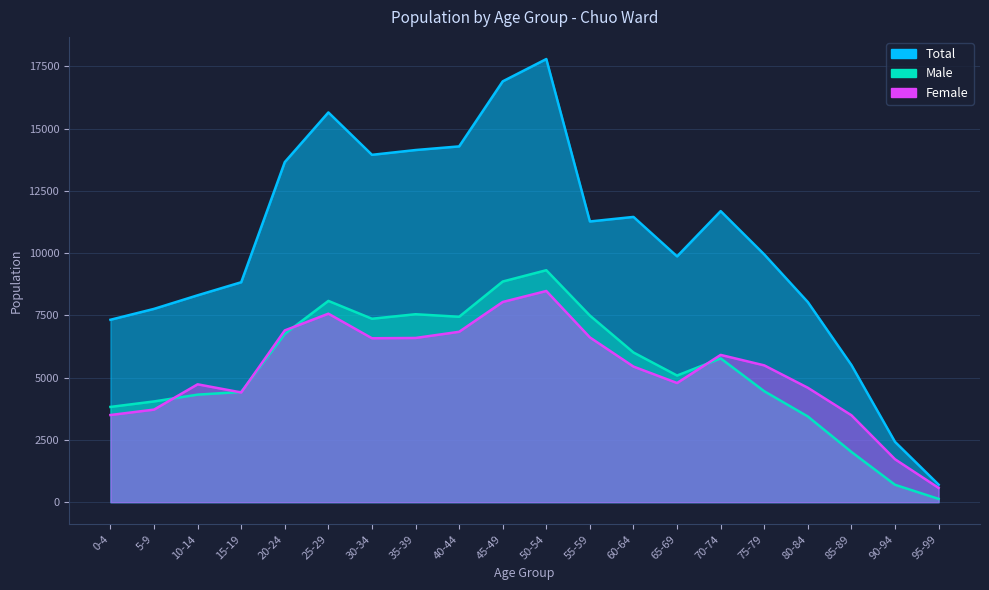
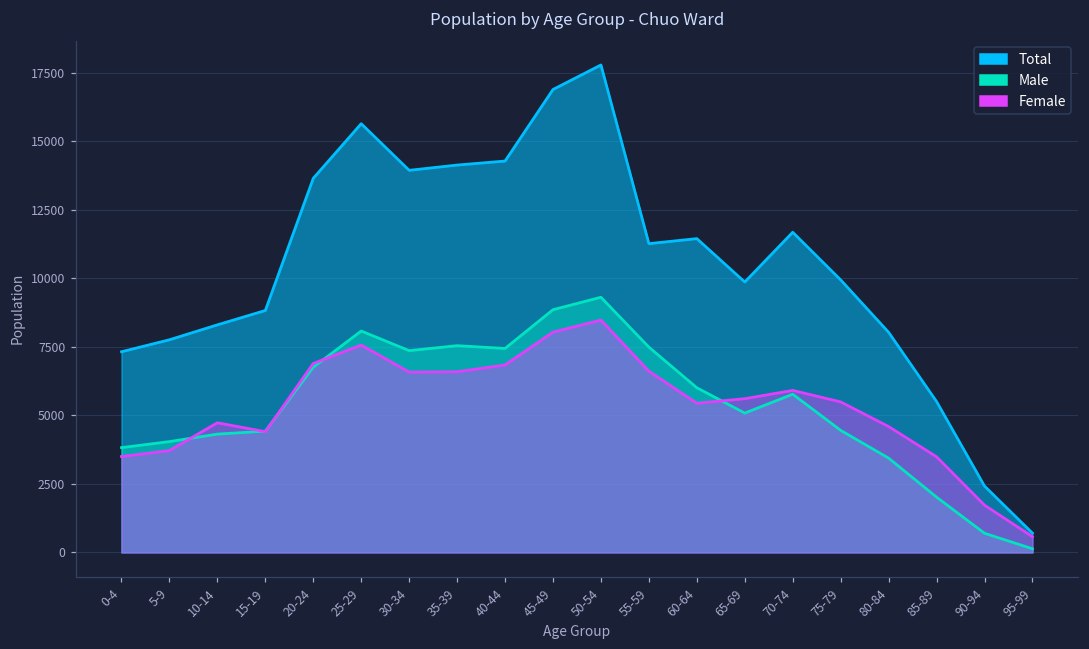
Female, 65-69: 4800 -> 5600
